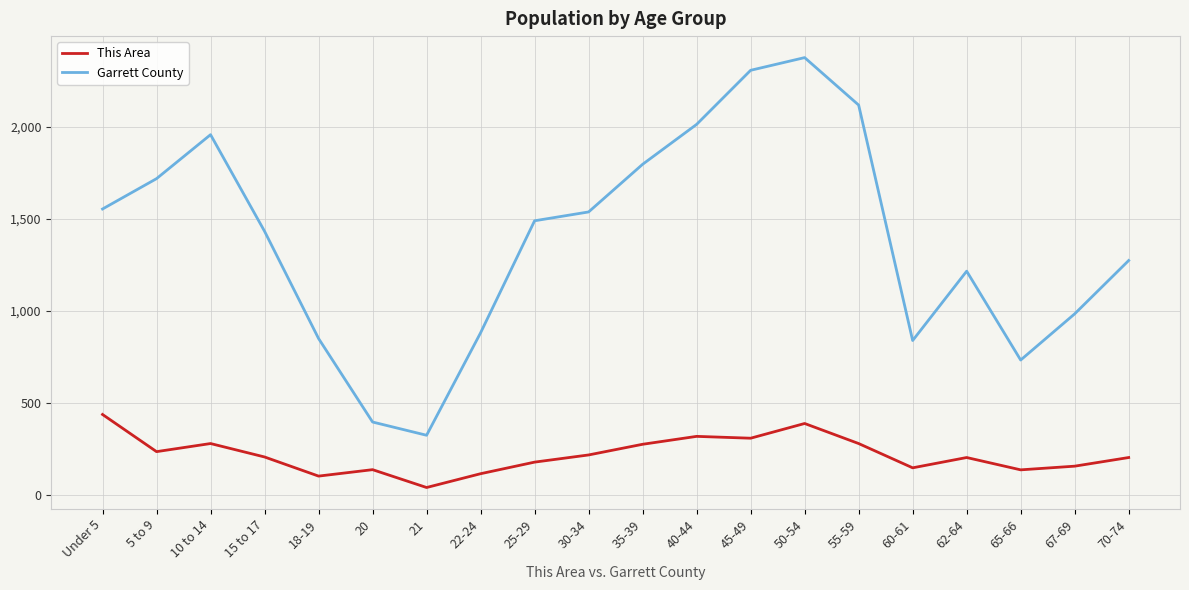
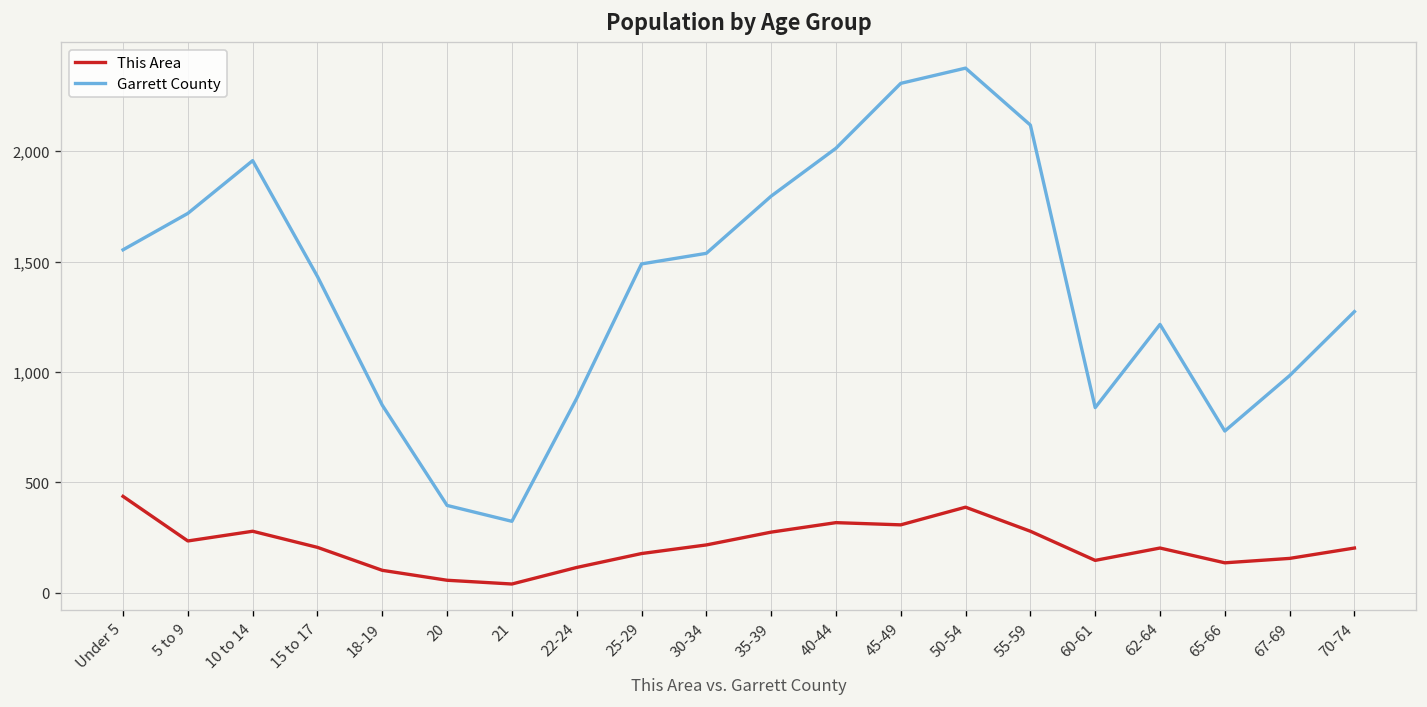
This Area, 20: 140 -> 60
